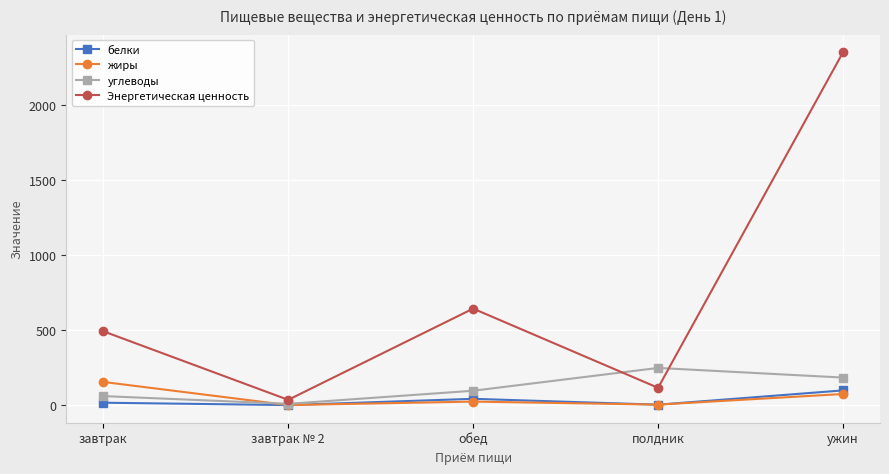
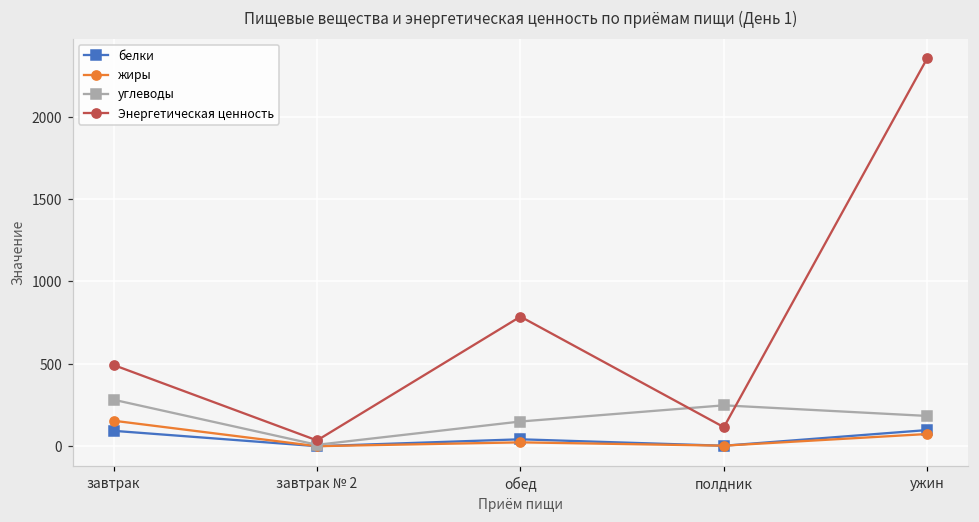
белки, завтрак: 20 -> 90
углеводы, завтрак: 60 -> 280
углеводы, обед: 100 -> 150
Энергетическая ценность, обед: 640 -> 790
